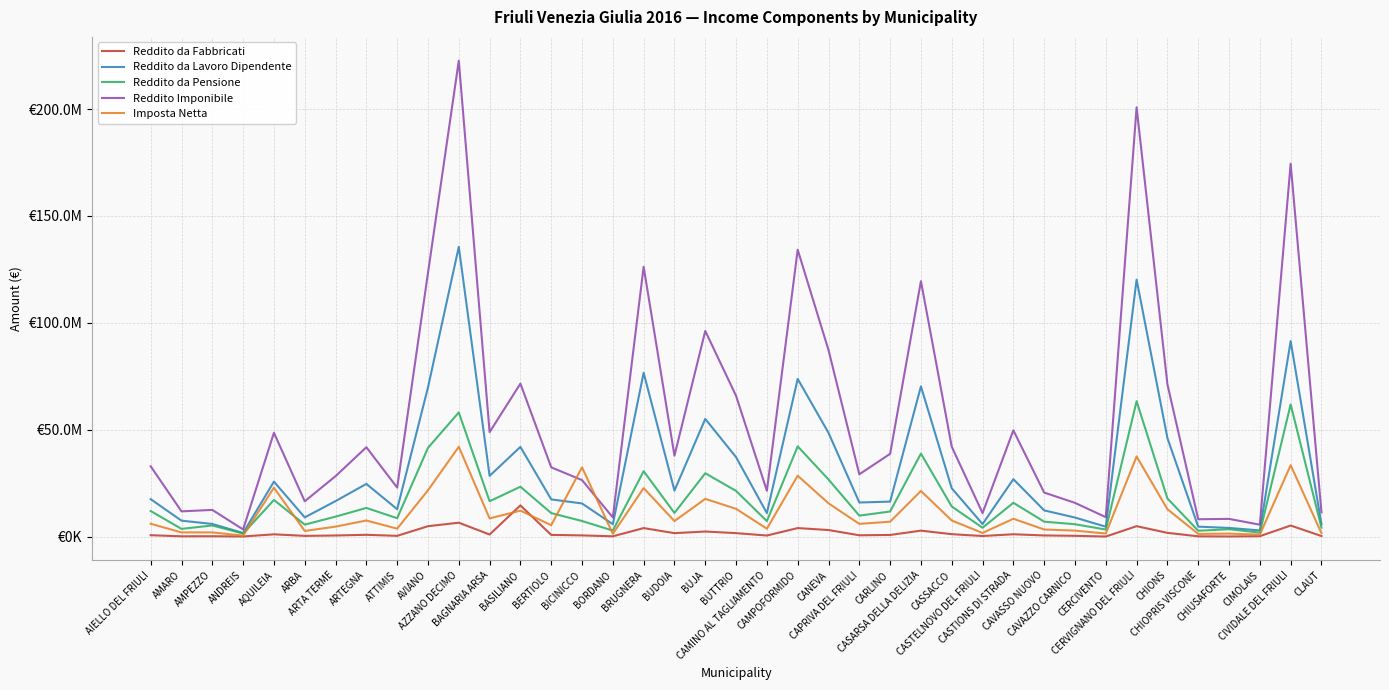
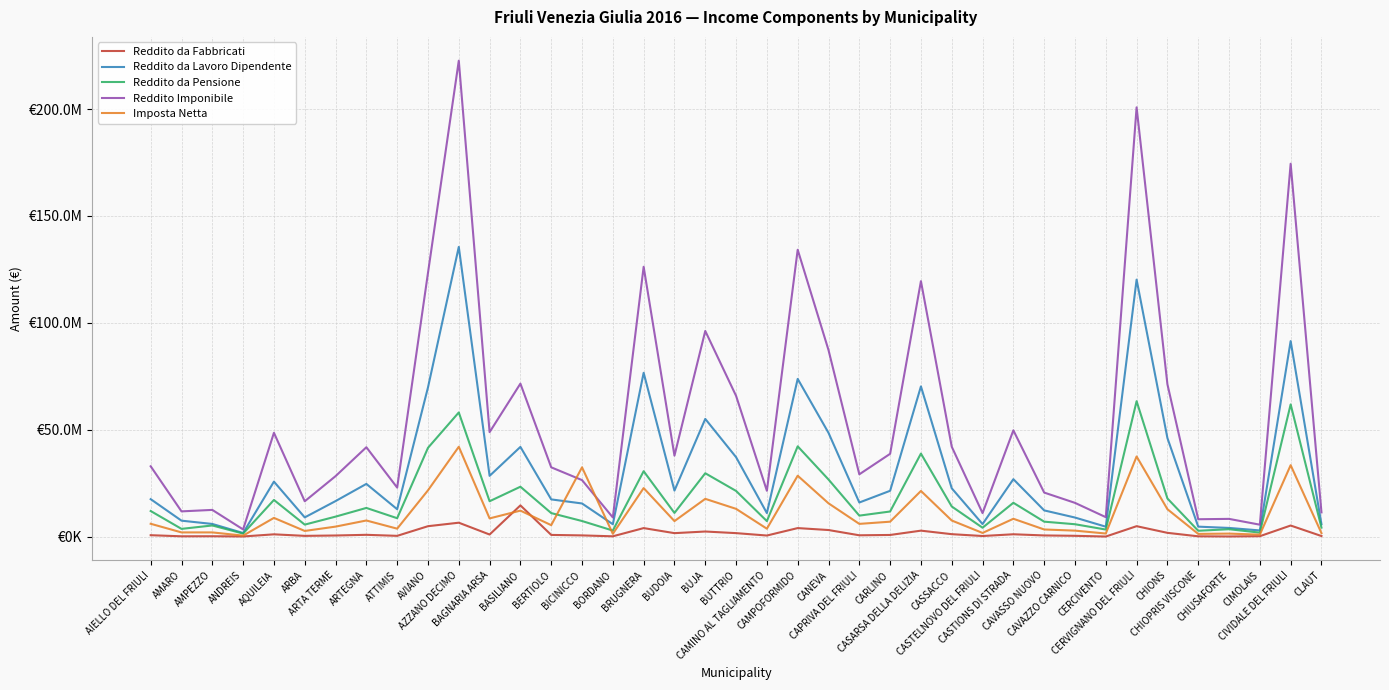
Imposta Netta, AQUILEIA: €23000000 -> €9000000
Reddito da Lavoro Dipendente, CARLINO: €16000000 -> €21000000
